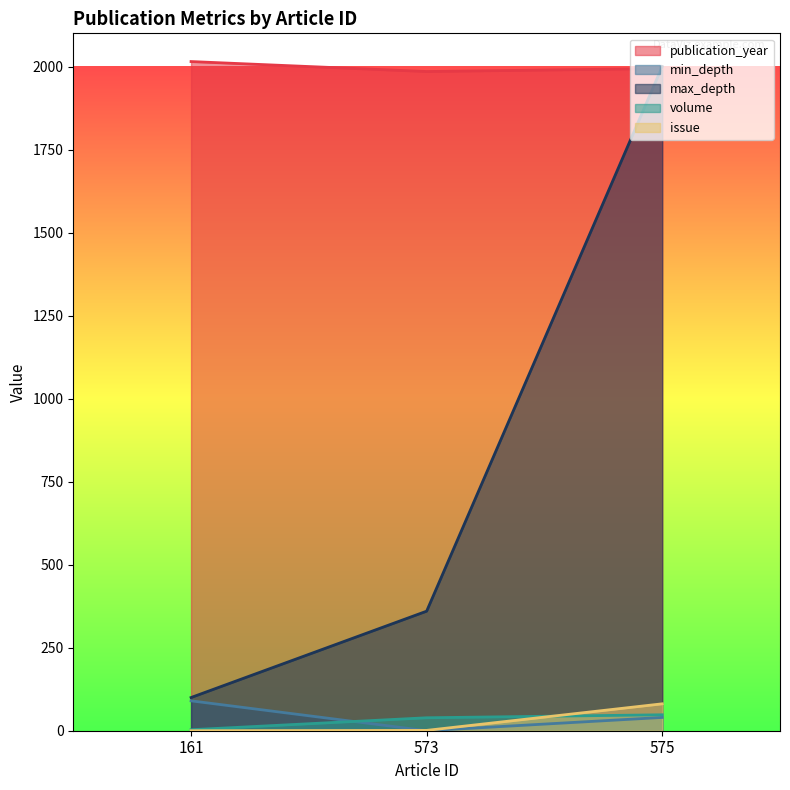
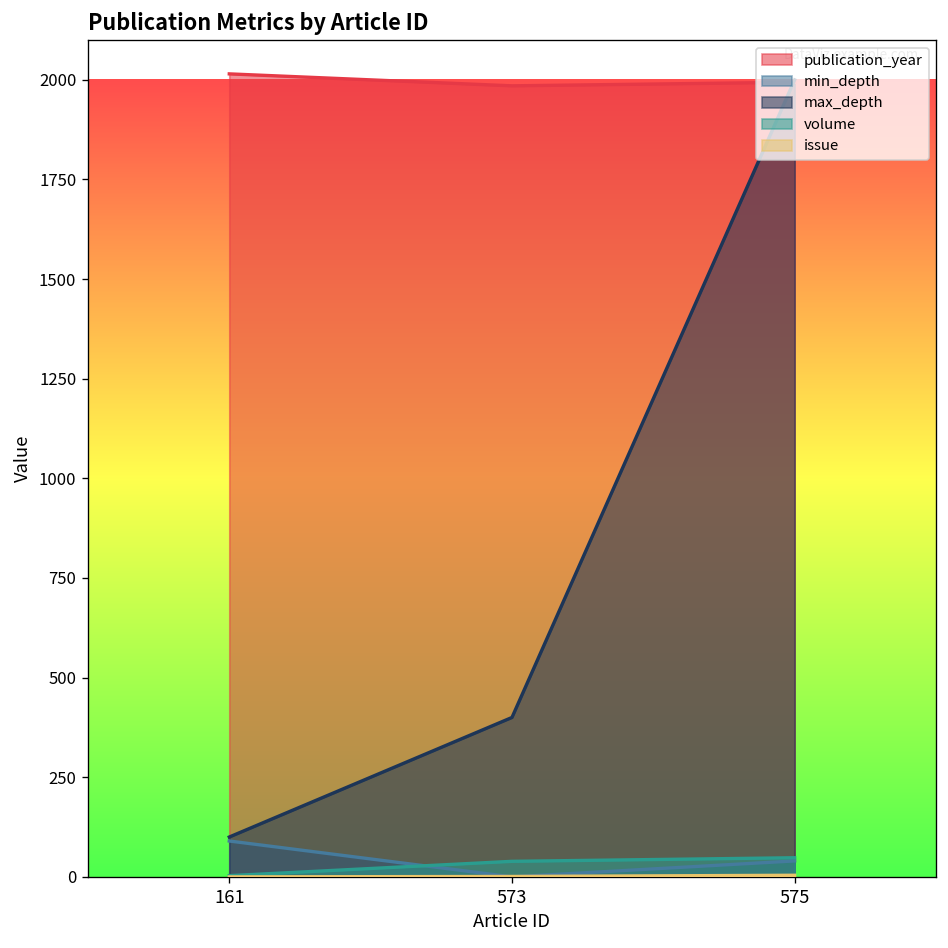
max_depth, 573: 360 -> 400
issue, 575: 80 -> 0
